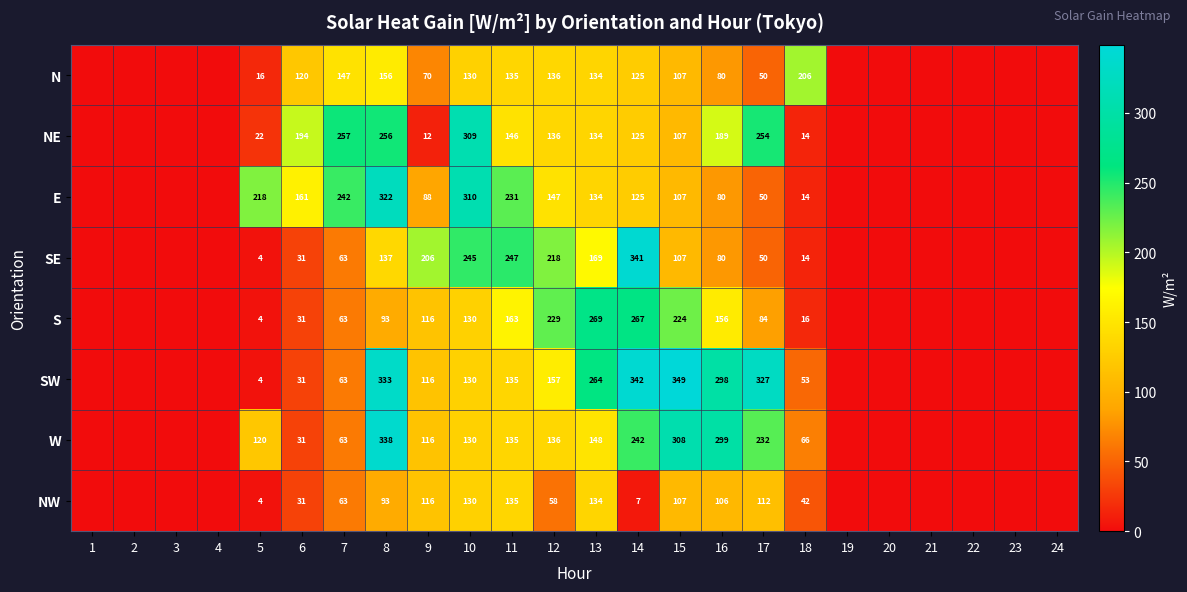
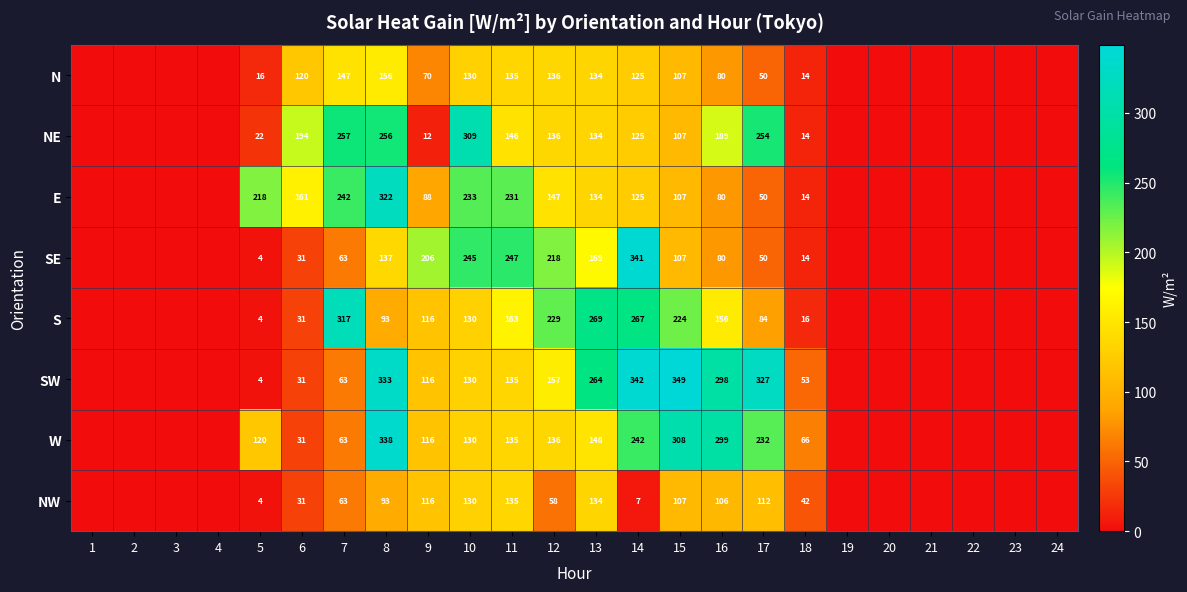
N, 18: 206 -> 14
E, 10: 310 -> 233
S, 7: 63 -> 317
